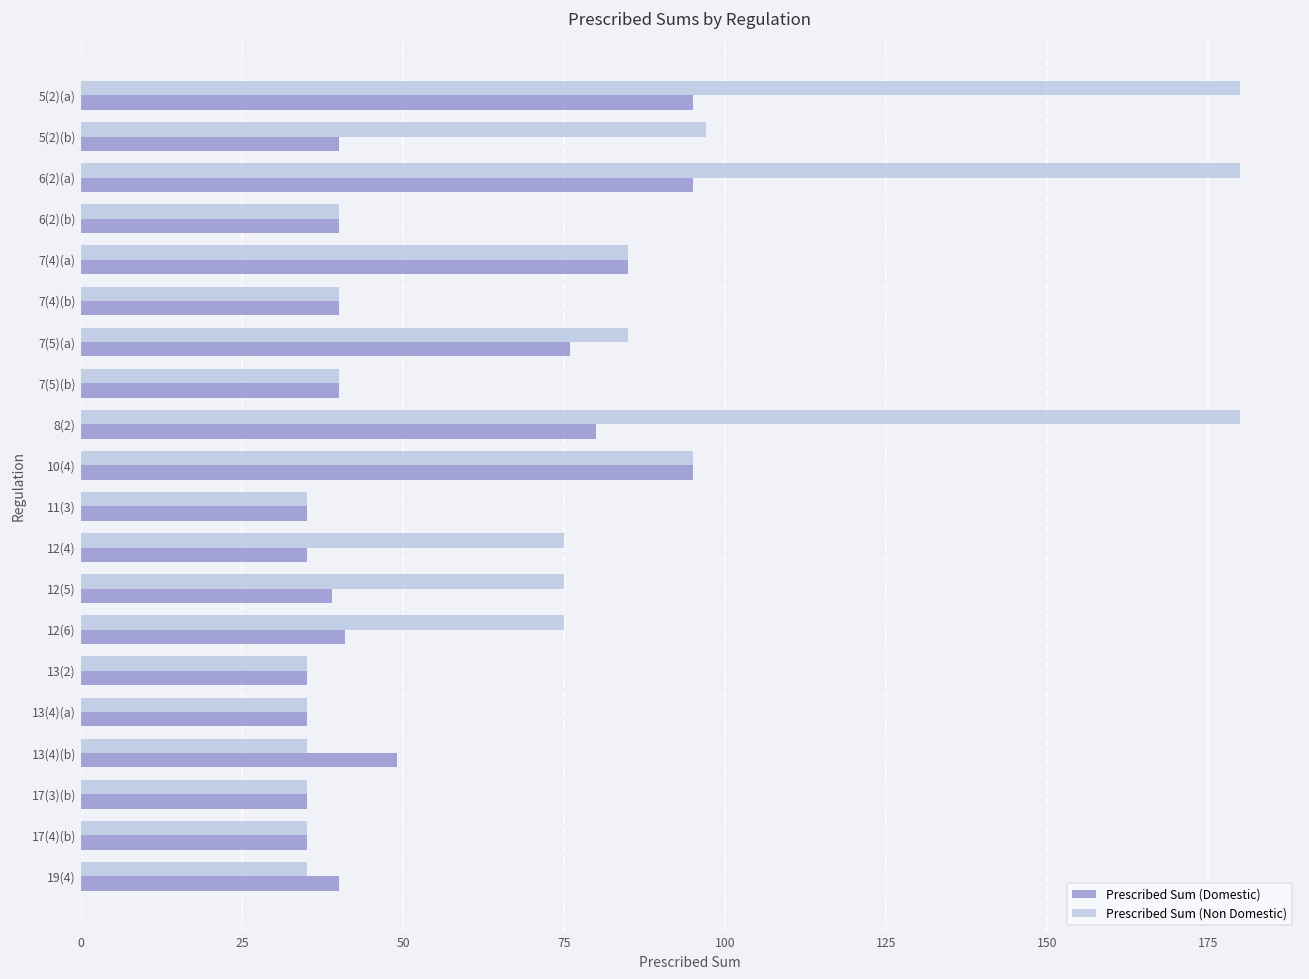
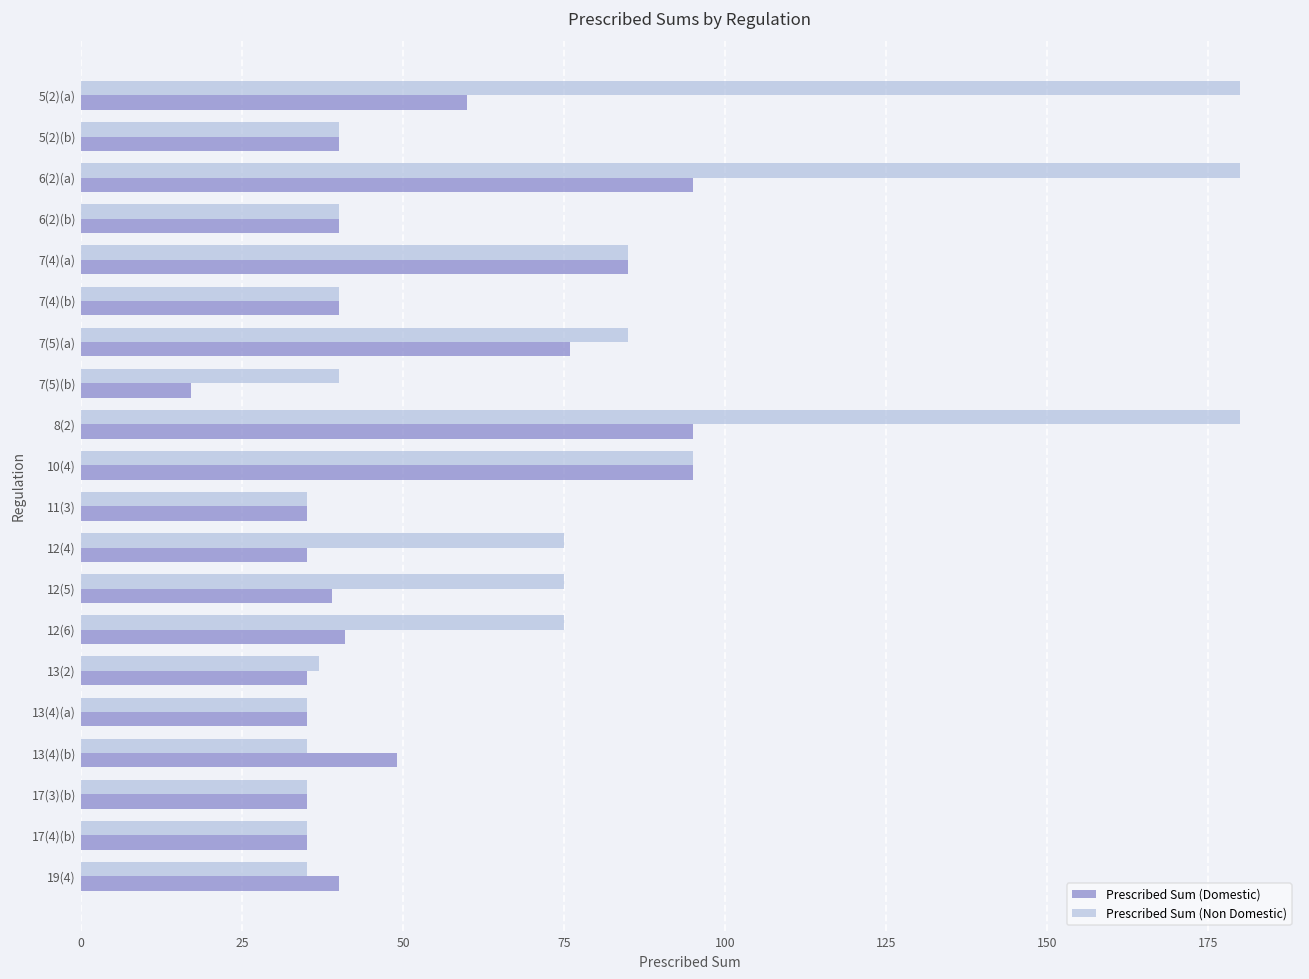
Prescribed Sum (Domestic), 5(2)(a): 95 -> 60
Prescribed Sum (Non Domestic), 5(2)(b): 97 -> 40
Prescribed Sum (Domestic), 7(5)(b): 40 -> 17
Prescribed Sum (Domestic), 8(2): 80 -> 95
Prescribed Sum (Non Domestic), 13(2): 35 -> 37
